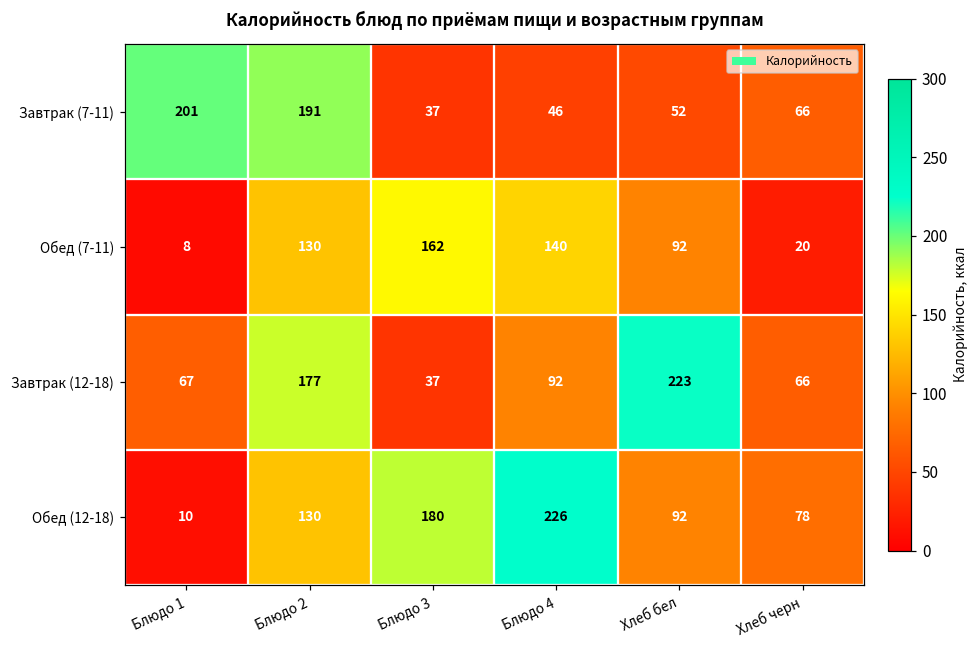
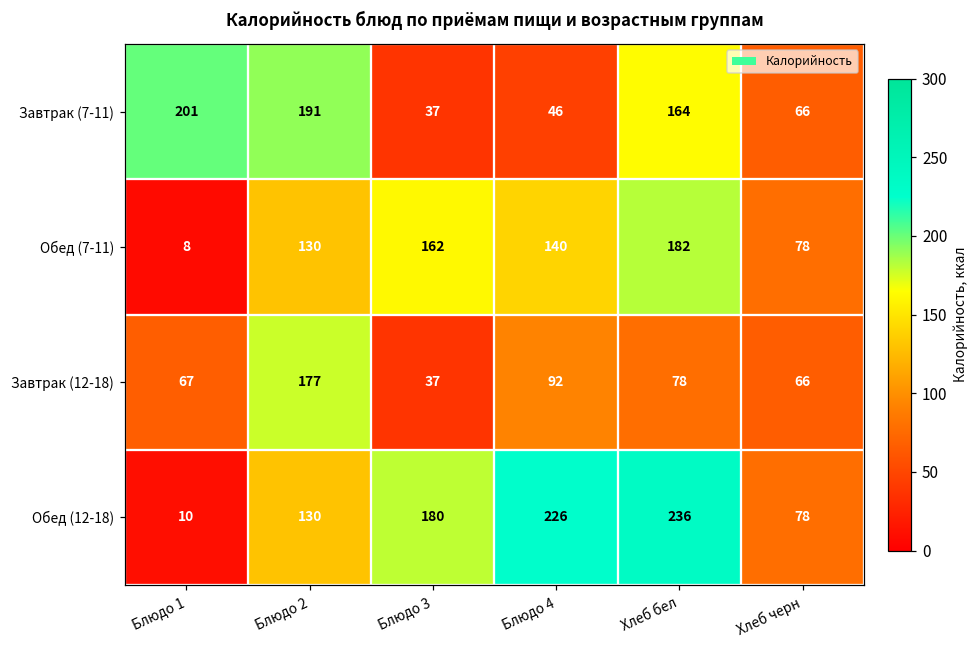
Завтрак (7-11), Хлеб бел: 52 -> 164
Обед (7-11), Хлеб бел: 92 -> 182
Обед (7-11), Хлеб черн: 20 -> 78
Завтрак (12-18), Хлеб бел: 223 -> 78
Обед (12-18), Хлеб бел: 92 -> 236
